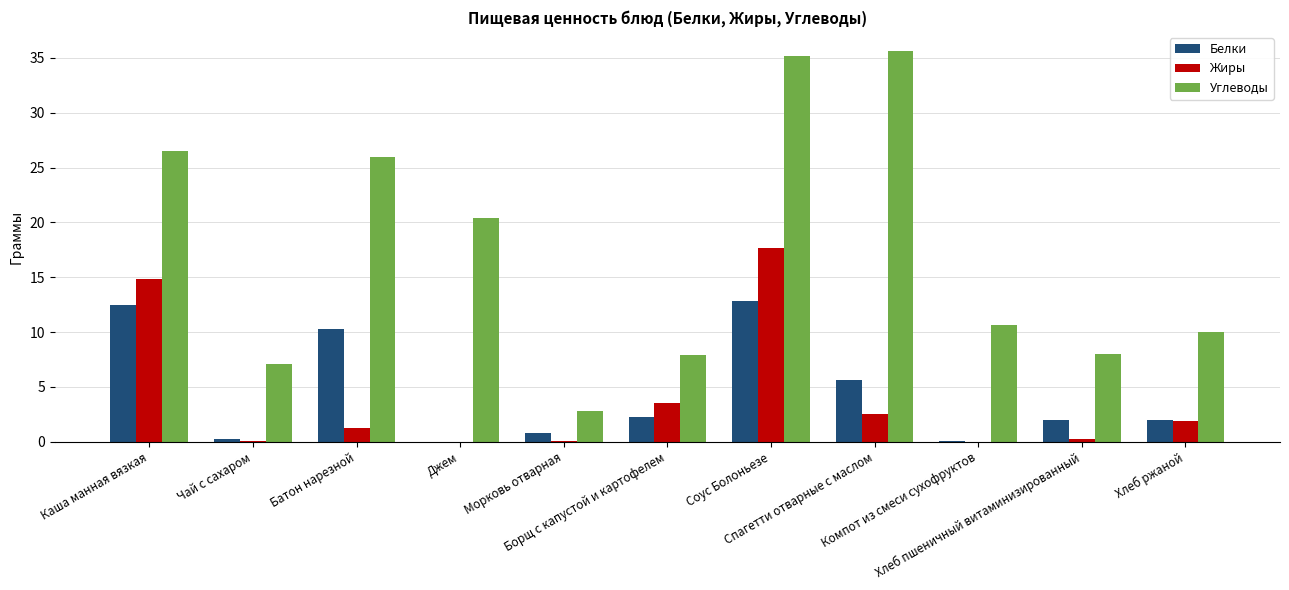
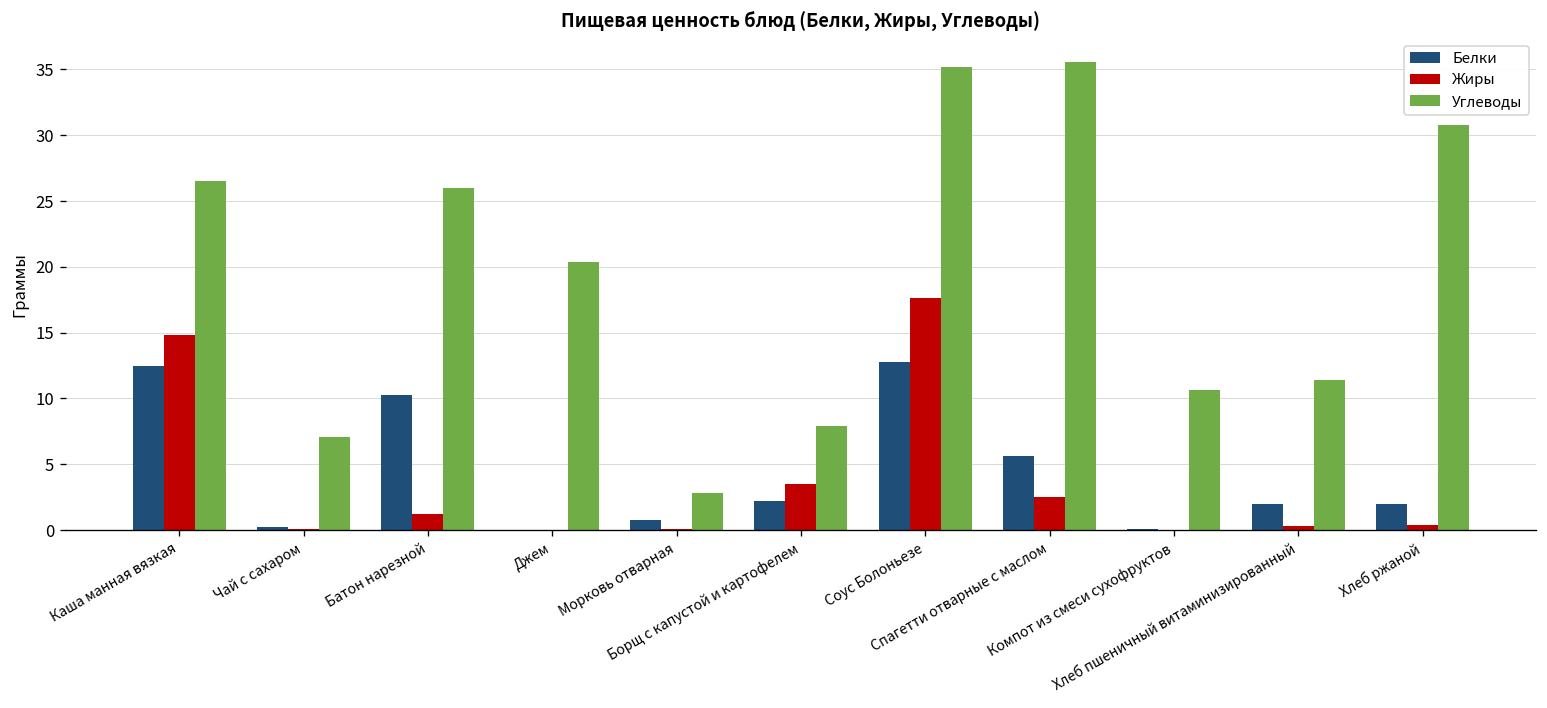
Углеводы, Хлеб пшеничный витаминизированный: 8.0 -> 11.4
Жиры, Хлеб ржаной: 1.9 -> 0.4
Углеводы, Хлеб ржаной: 10.0 -> 30.8
